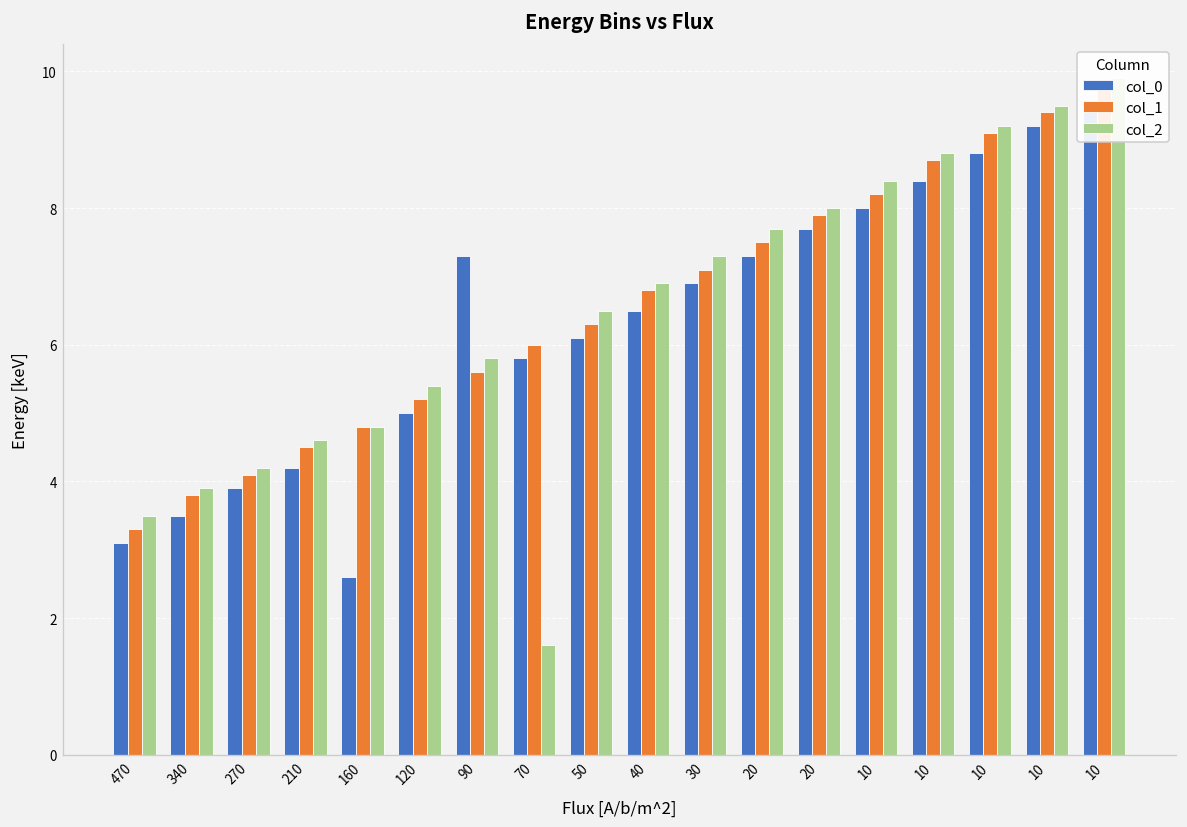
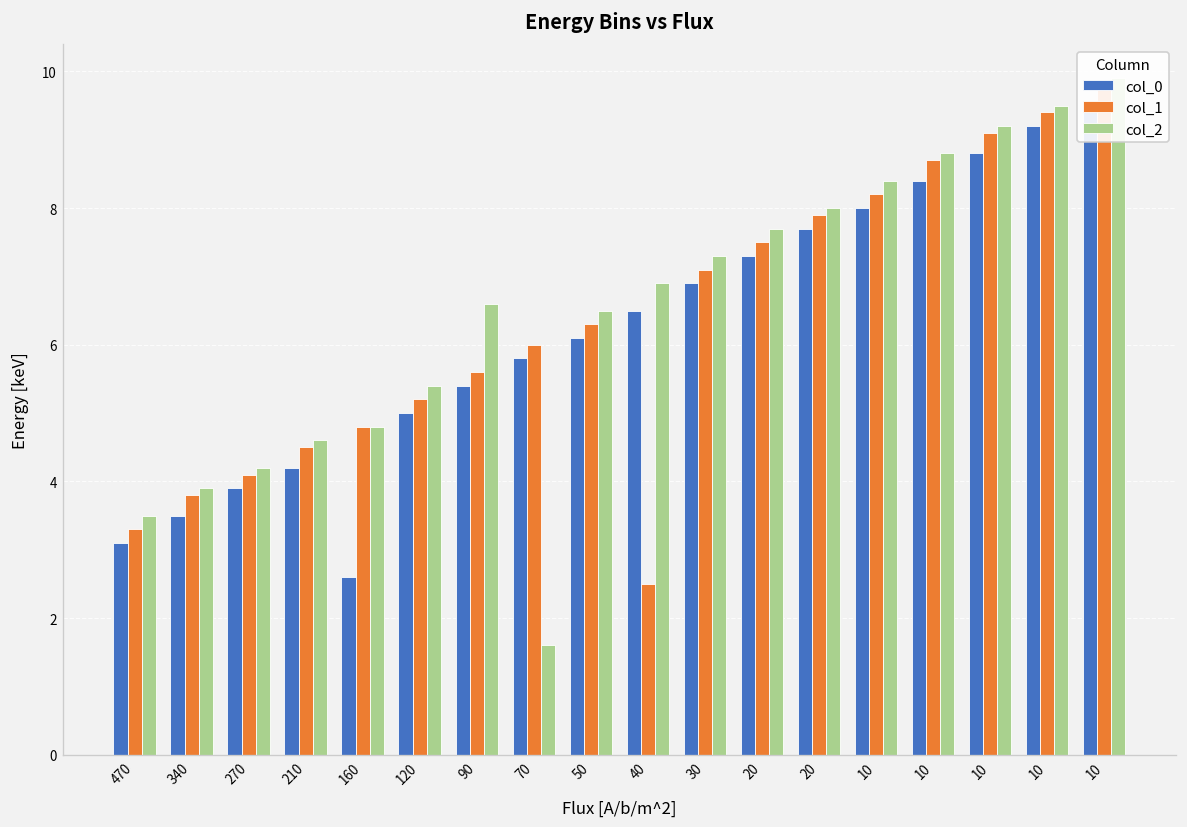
col_0, 90: 7.3 -> 5.4
col_2, 90: 5.8 -> 6.6
col_1, 40: 6.8 -> 2.5
